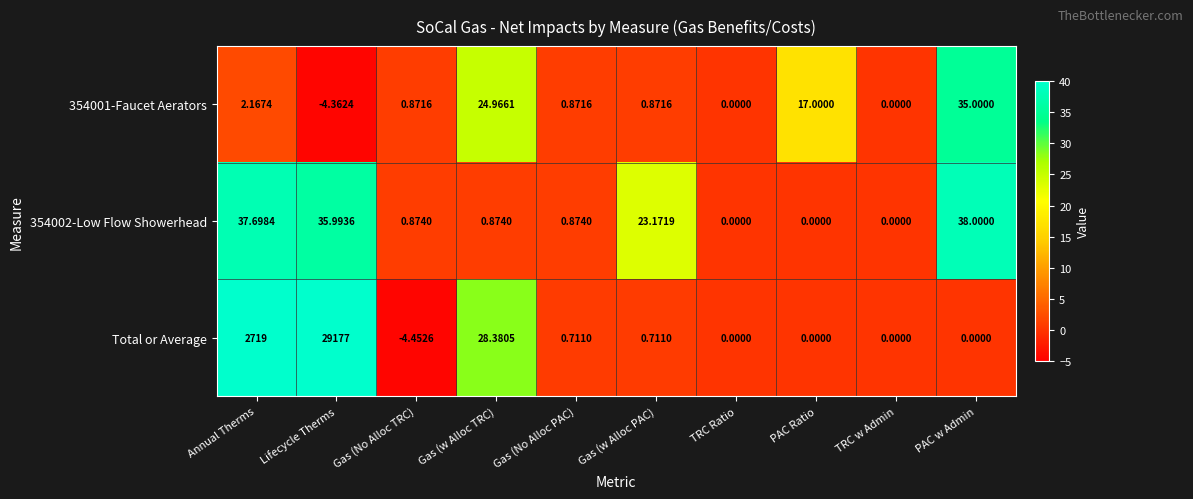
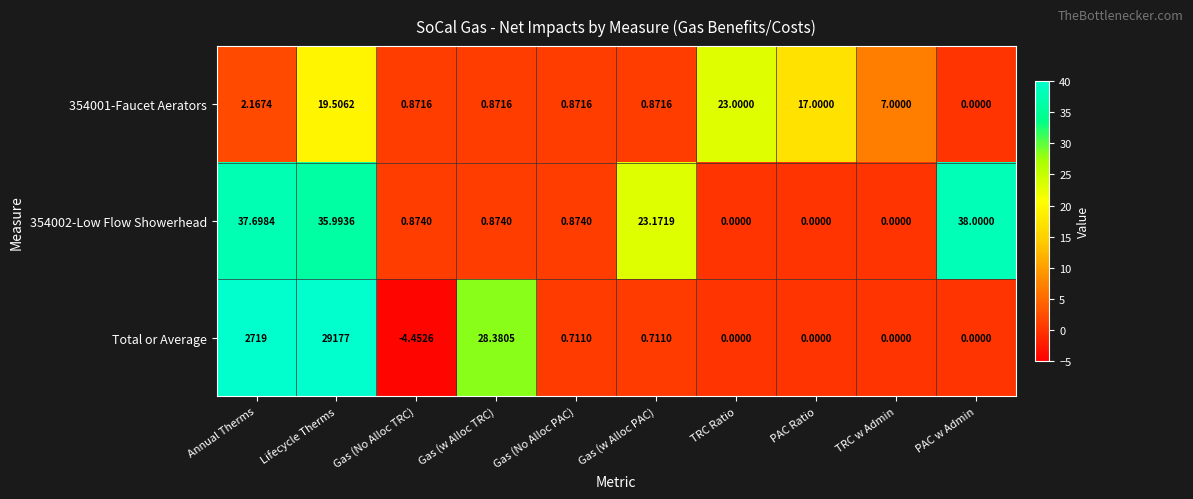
354001-Faucet Aerators, Lifecycle Therms: -4.3624 -> 19.5062
354001-Faucet Aerators, Gas (w Alloc TRC): 24.9661 -> 0.8716
354001-Faucet Aerators, TRC Ratio: 0.0000 -> 23.0000
354001-Faucet Aerators, TRC w Admin: 0.0000 -> 7.0000
354001-Faucet Aerators, PAC w Admin: 35.0000 -> 0.0000
